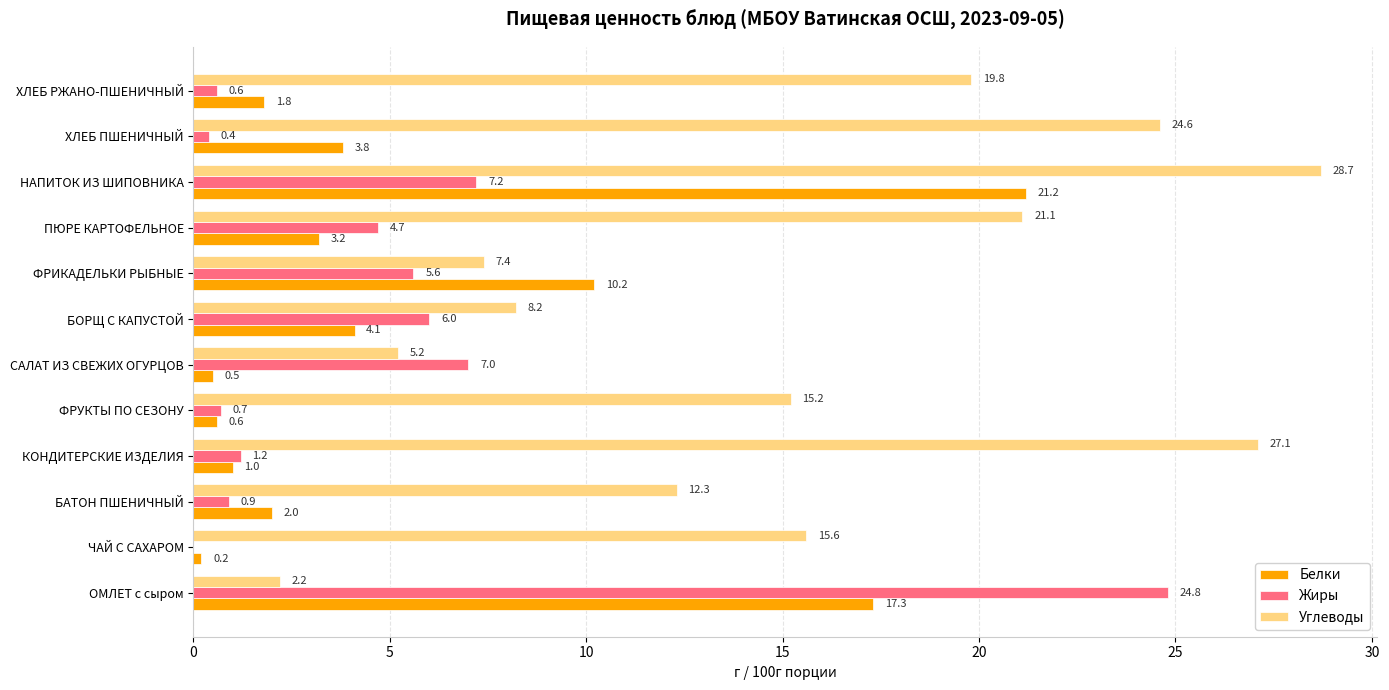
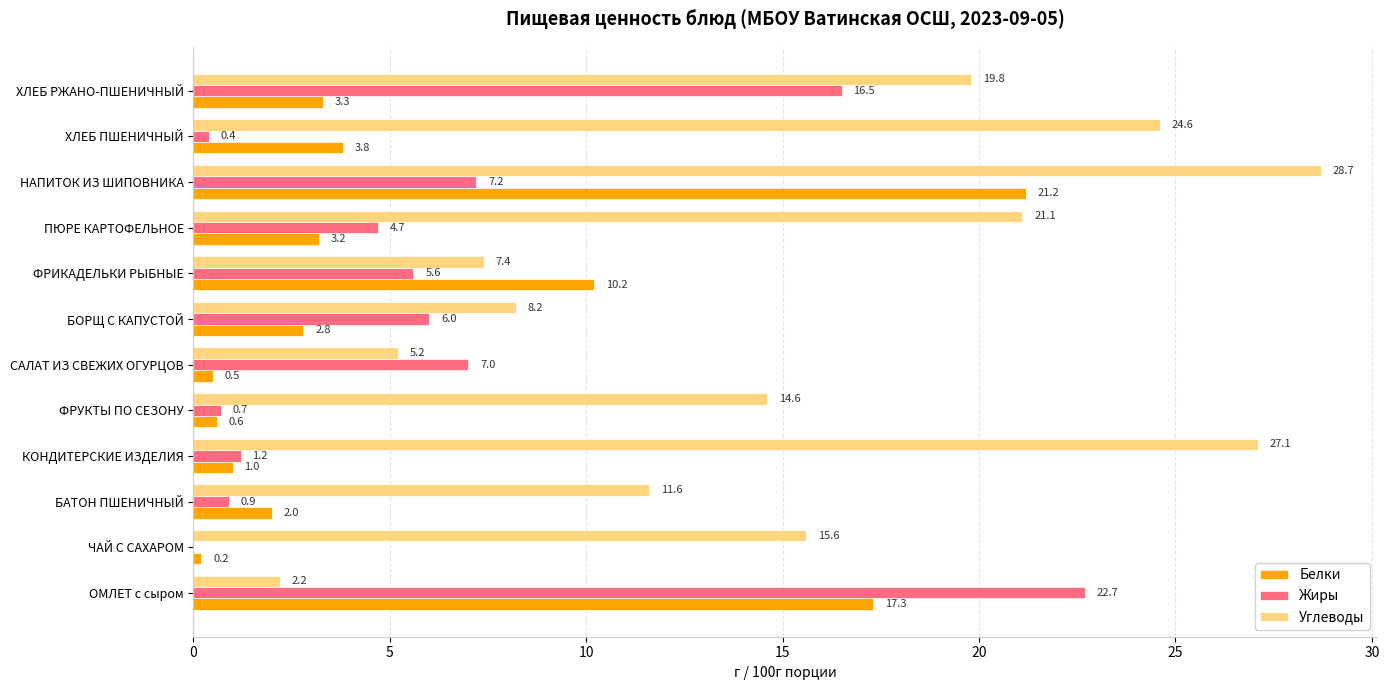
Жиры, ХЛЕБ РЖАНО-ПШЕНИЧНЫЙ: 0.6 -> 16.5
Белки, ХЛЕБ РЖАНО-ПШЕНИЧНЫЙ: 1.8 -> 3.3
Белки, БОРЩ С КАПУСТОЙ: 4.1 -> 2.8
Углеводы, ФРУКТЫ ПО СЕЗОНУ: 15.2 -> 14.6
Углеводы, БАТОН ПШЕНИЧНЫЙ: 12.3 -> 11.6
Жиры, ОМЛЕТ с сыром: 24.8 -> 22.7
